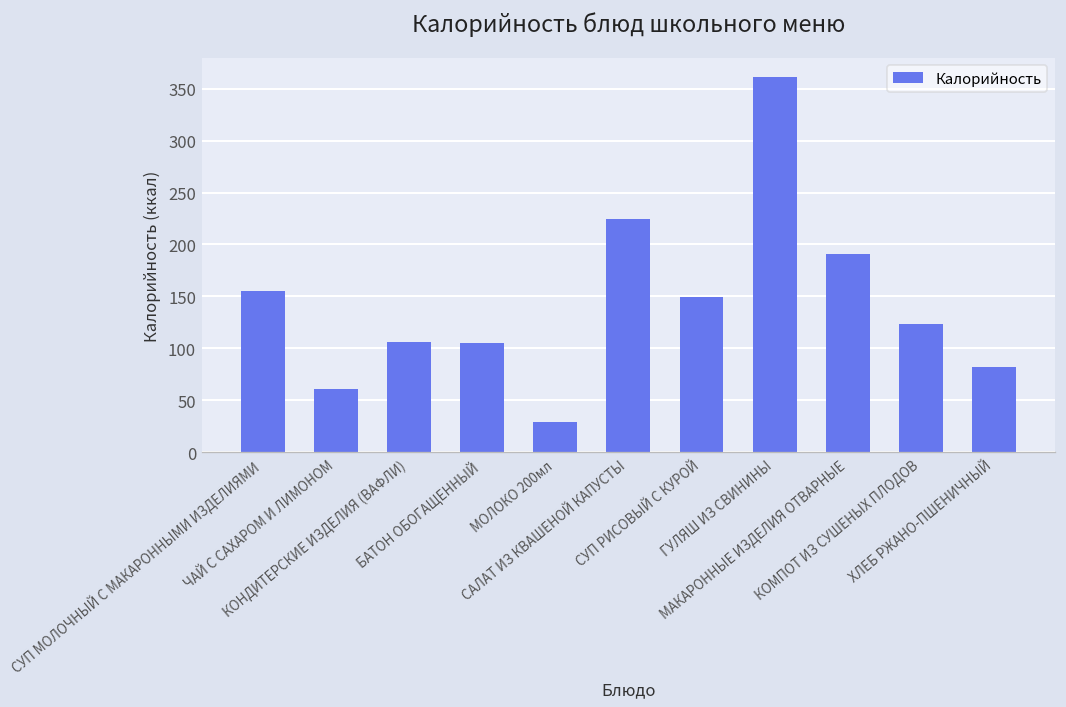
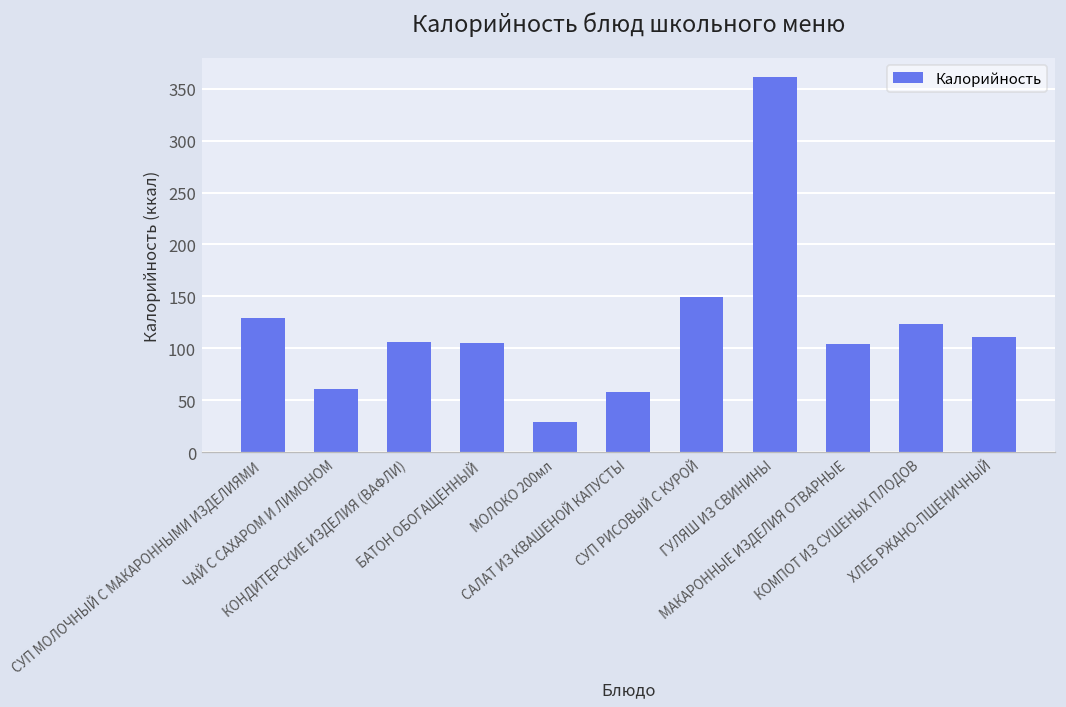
СУП МОЛОЧНЫЙ С МАКАРОННЫМИ ИЗДЕЛИЯМИ: 160 -> 130
САЛАТ ИЗ КВАШЕНОЙ КАПУСТЫ: 220 -> 60
МАКАРОННЫЕ ИЗДЕЛИЯ ОТВАРНЫЕ: 190 -> 100
ХЛЕБ РЖАНО-ПШЕНИЧНЫЙ: 80 -> 110
